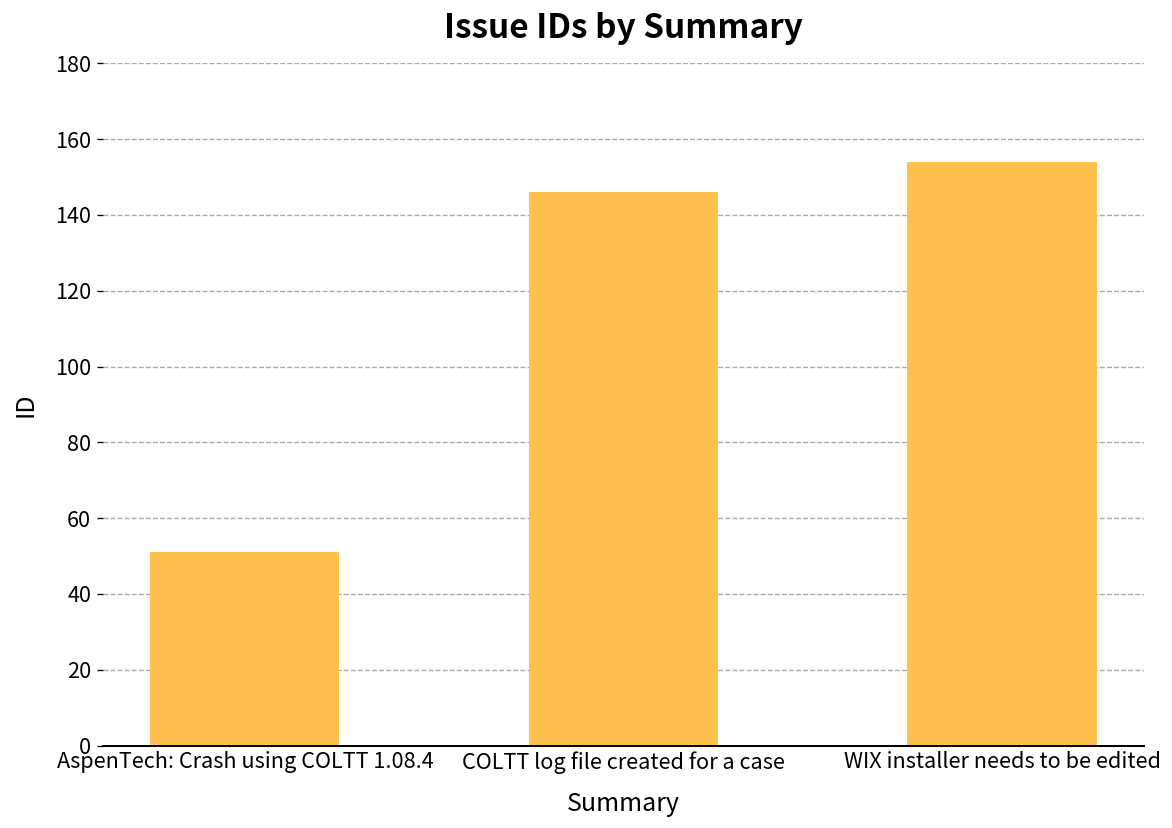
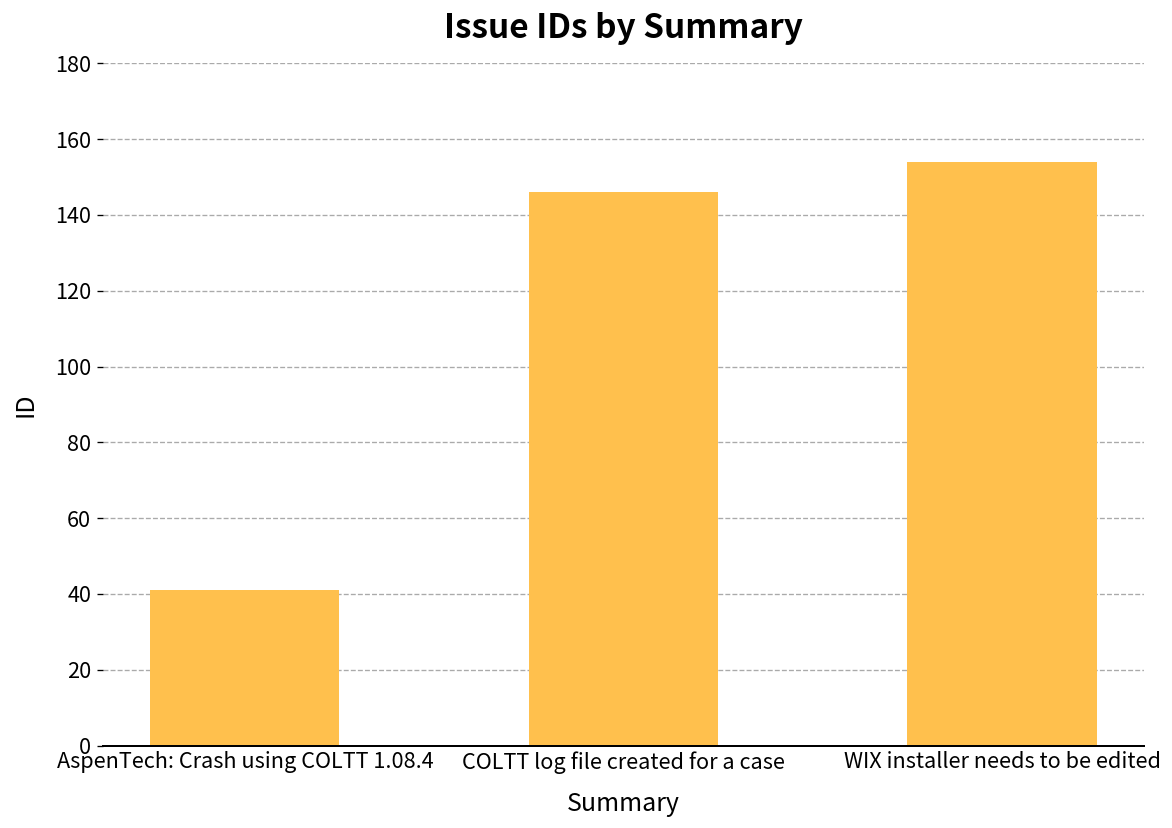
AspenTech: Crash using COLTT 1.08.4: 51 -> 41
